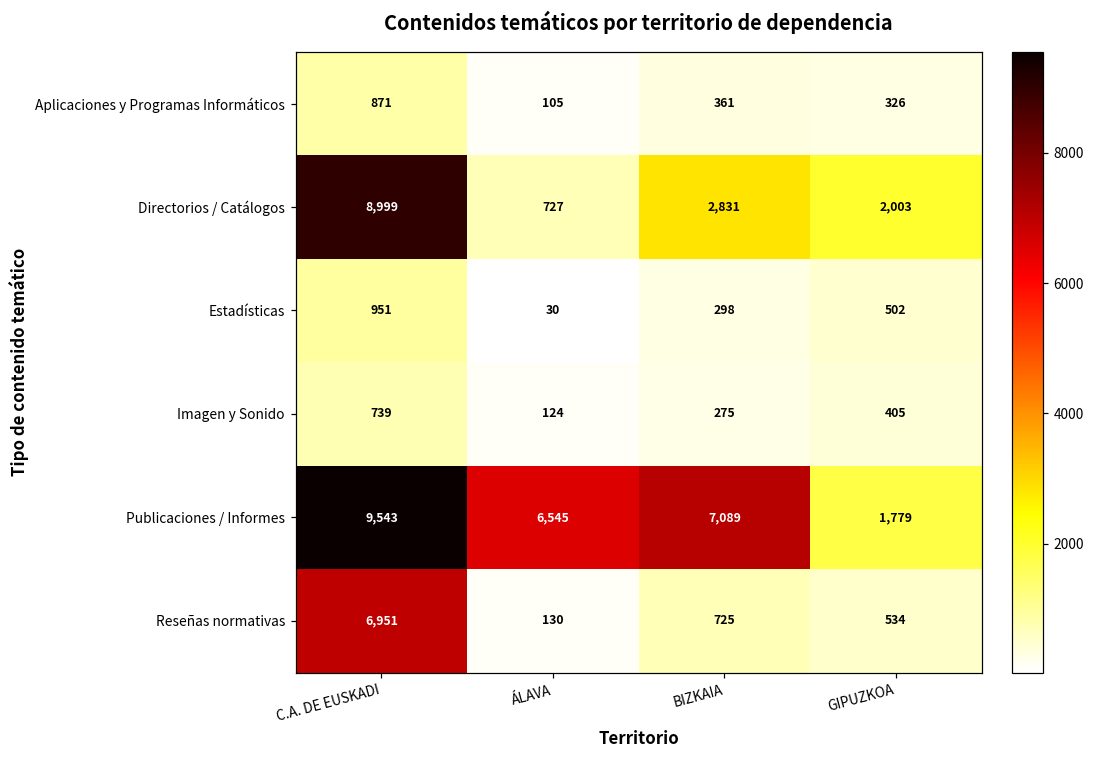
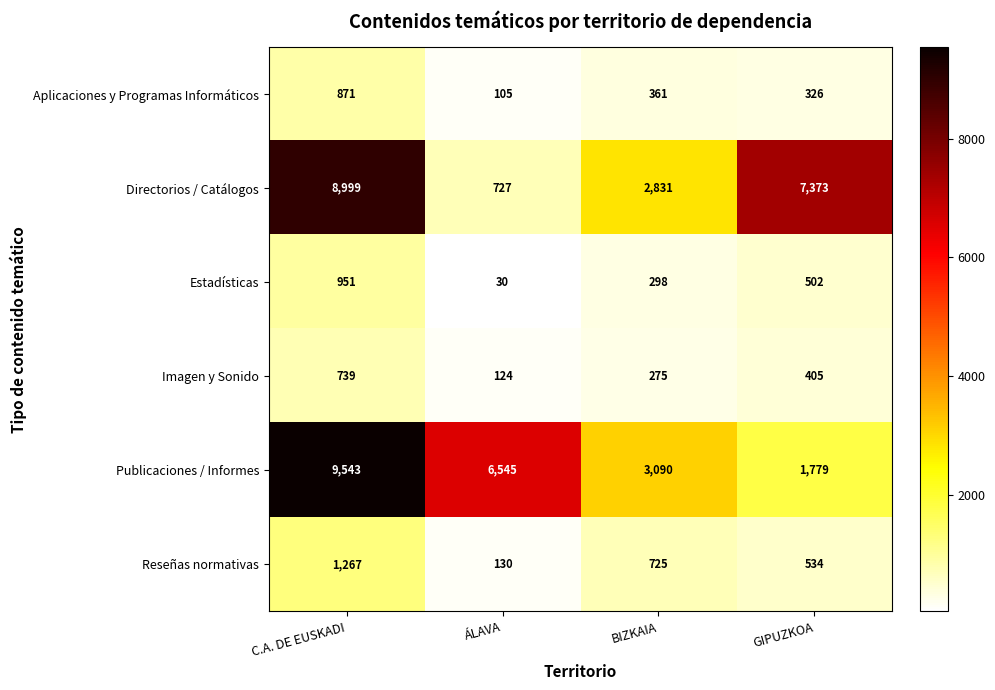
Directorios / Catálogos, GIPUZKOA: 2,003 -> 7,373
Publicaciones / Informes, BIZKAIA: 7,089 -> 3,090
Reseñas normativas, C.A. DE EUSKADI: 6,951 -> 1,267
